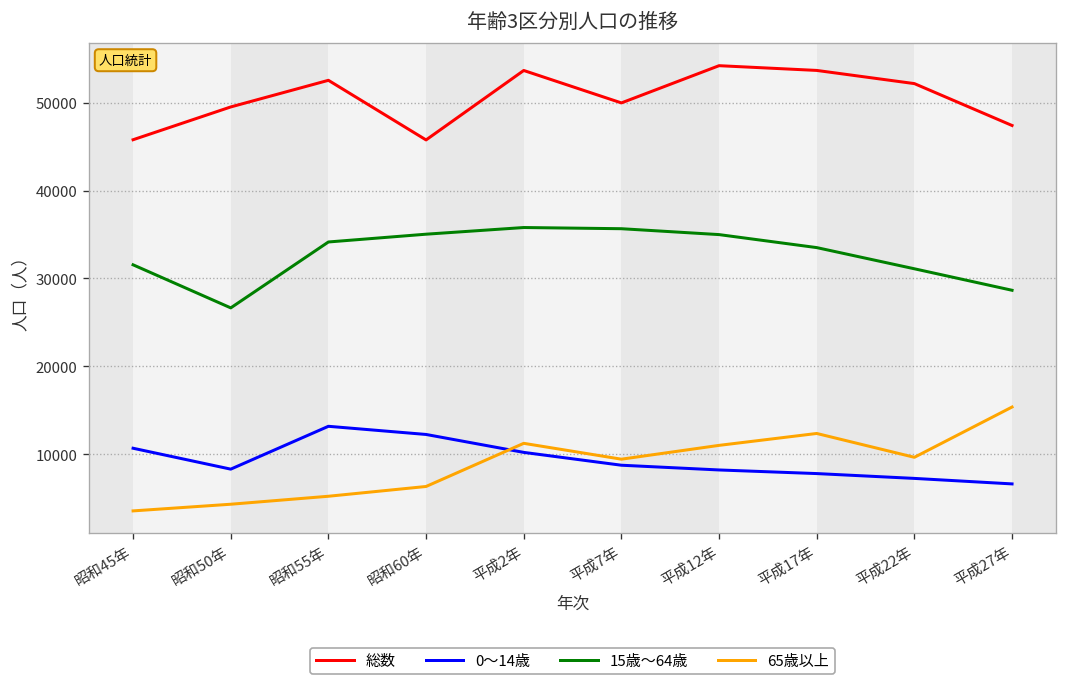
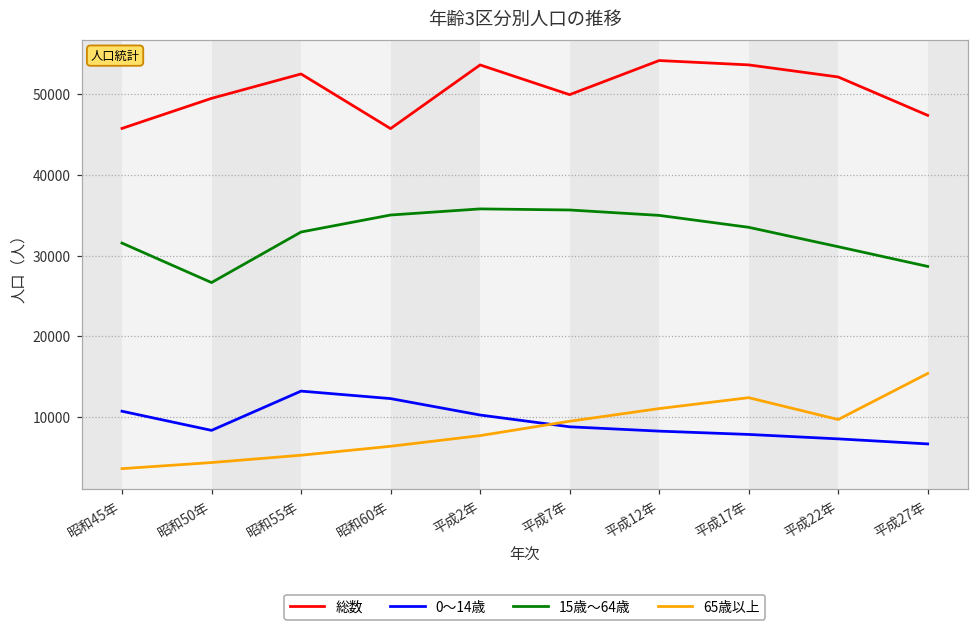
15歳～64歳, 昭和55年: 34000 -> 33000
65歳以上, 平成2年: 11000 -> 8000
